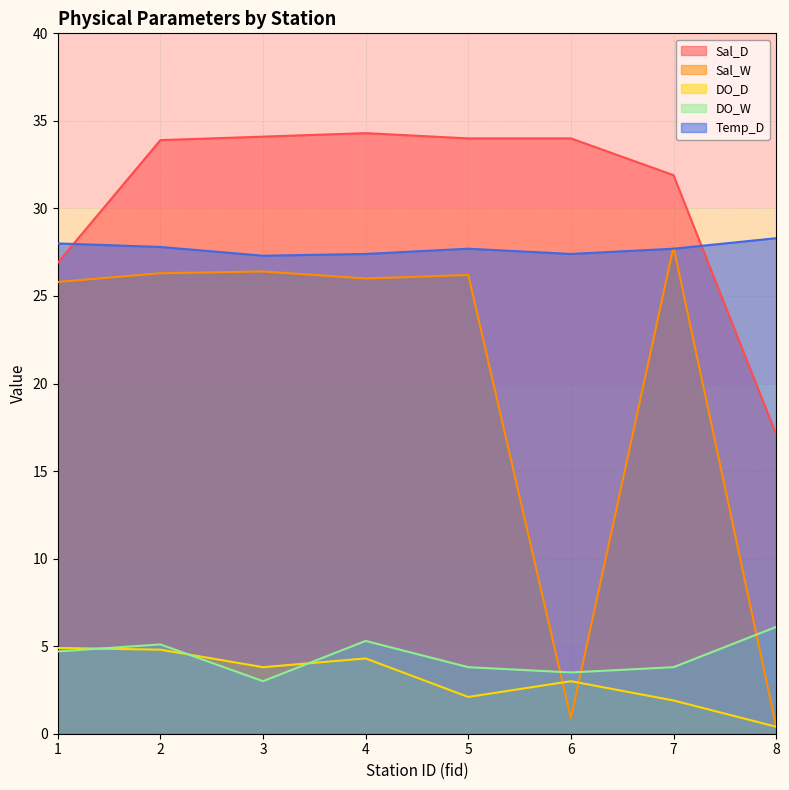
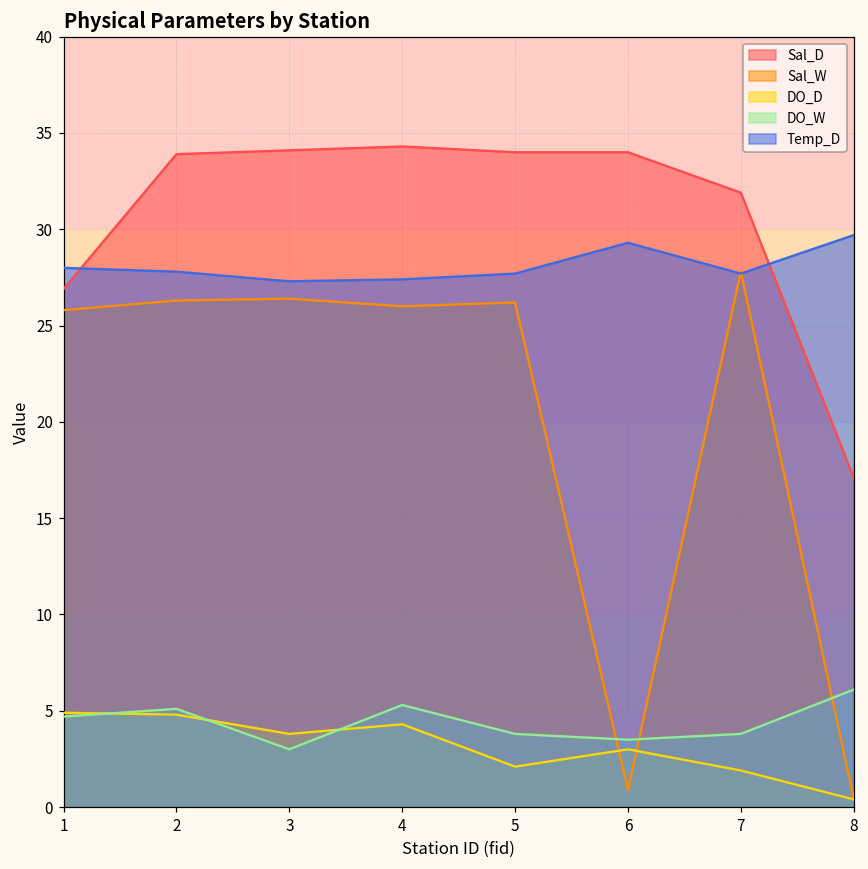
Temp_D, 6: 27.4 -> 29.3
Temp_D, 8: 28.3 -> 29.7
